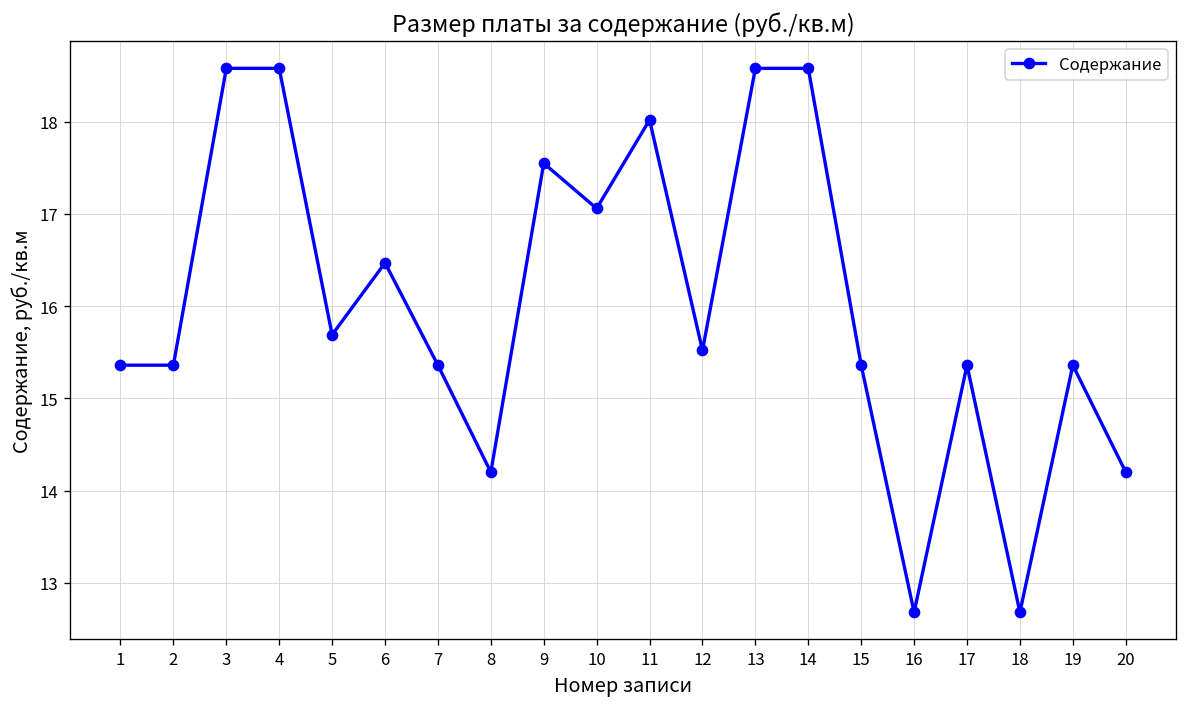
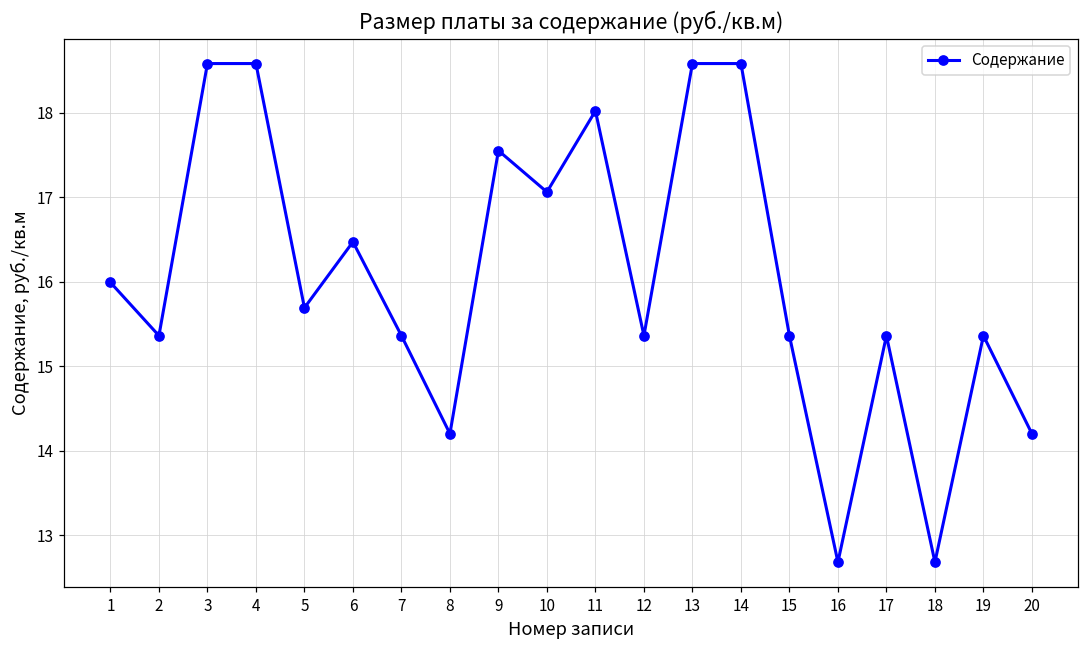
1: 15.4 -> 16.0
12: 15.5 -> 15.4
